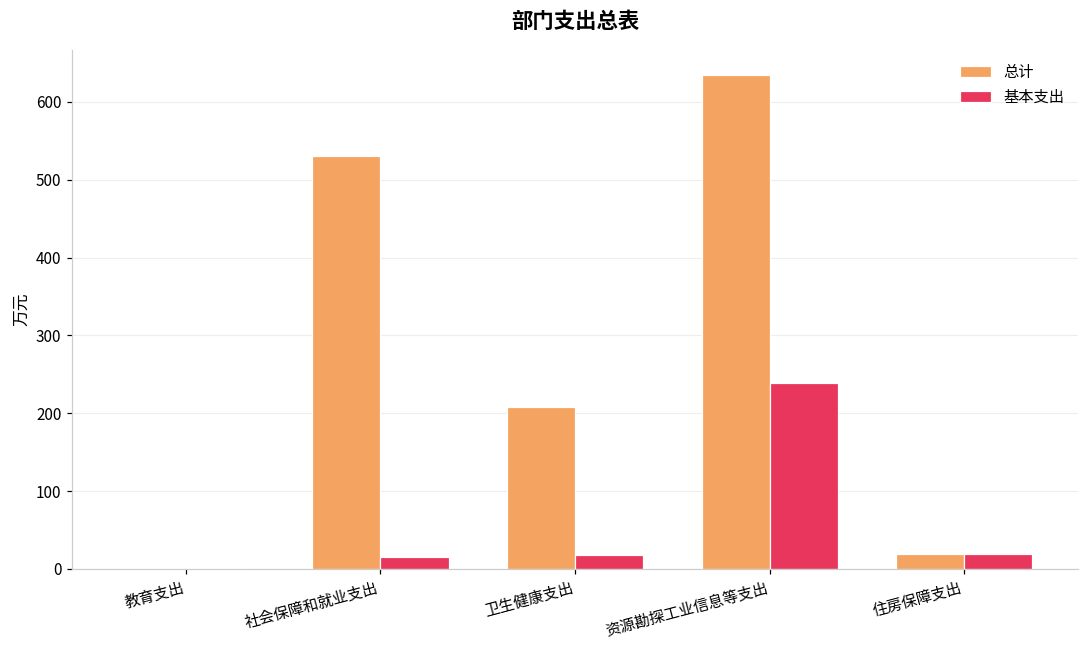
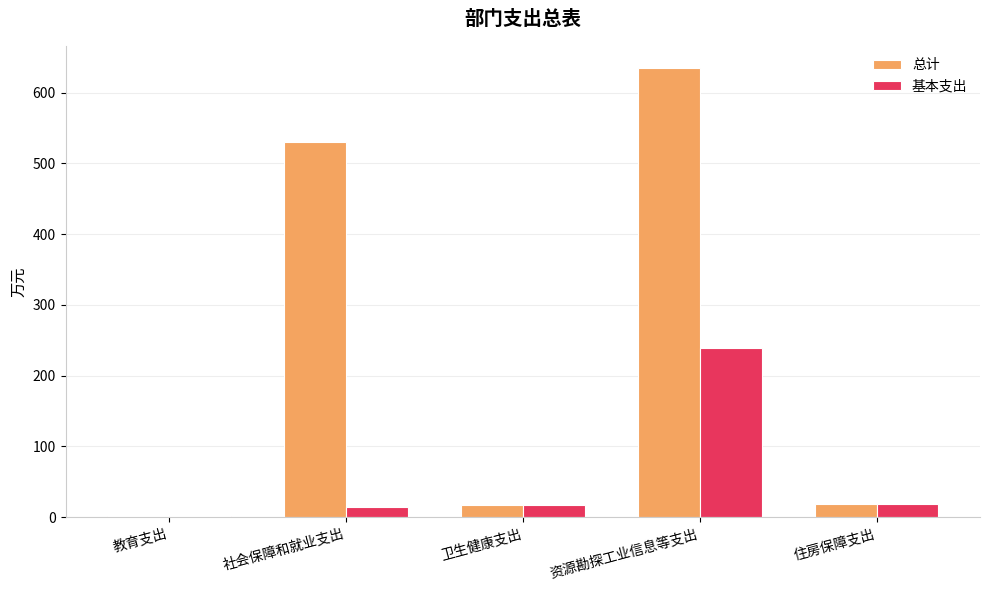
总计, 卫生健康支出: 210 -> 20
